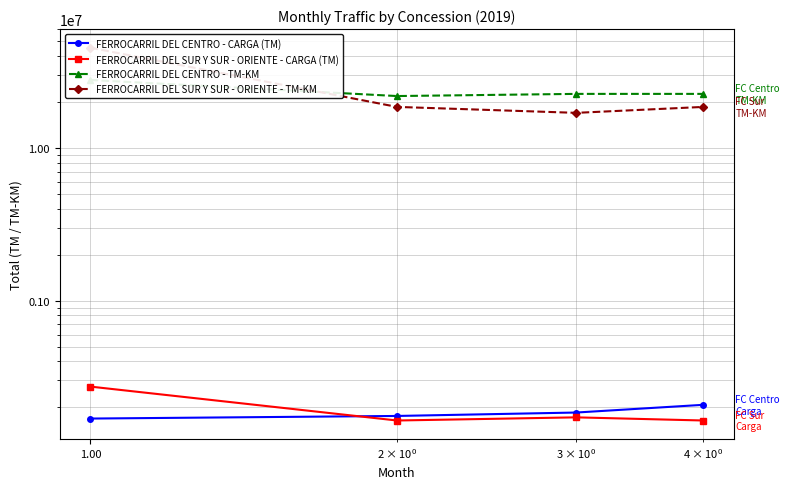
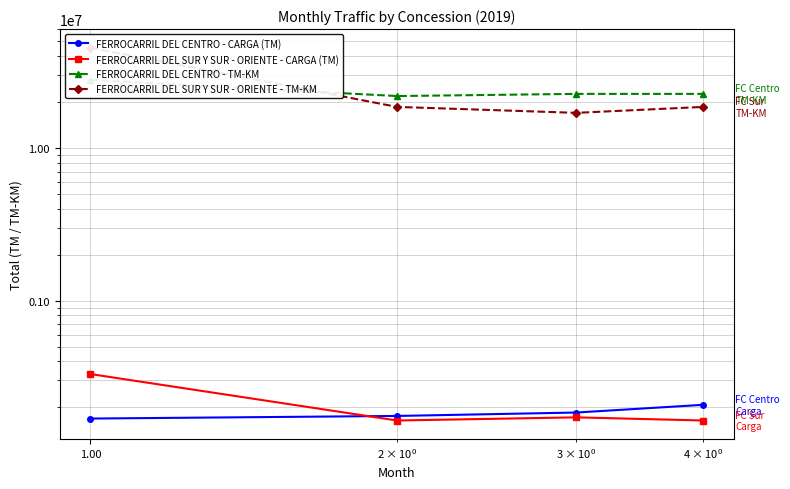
FERROCARRIL DEL SUR Y SUR - ORIENTE - CARGA (TM), 1.00: 270000 -> 330000
